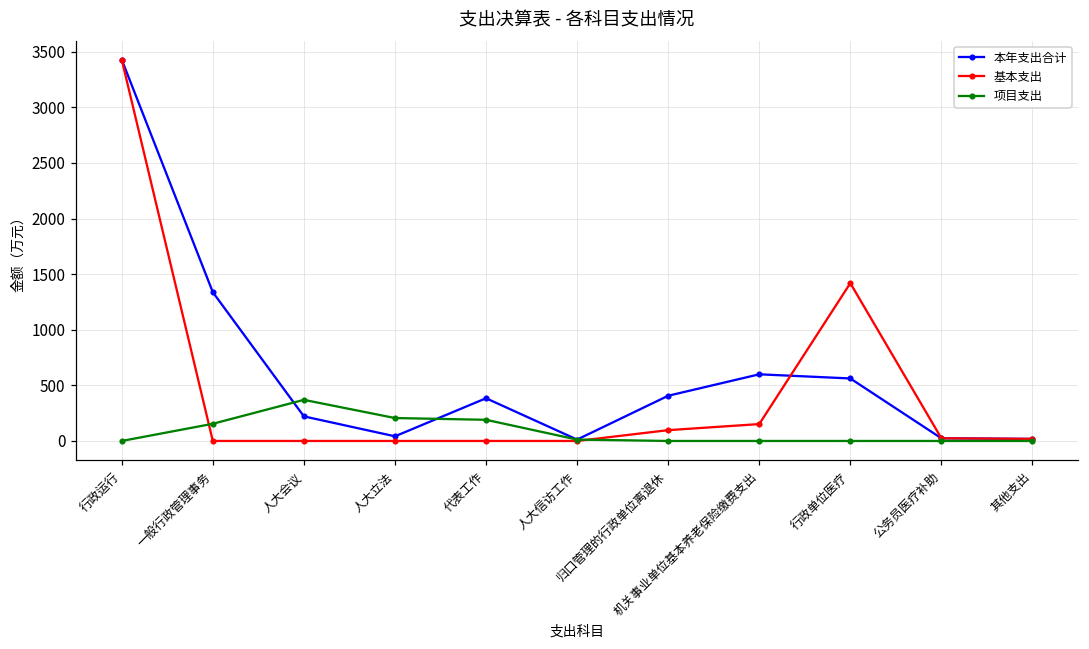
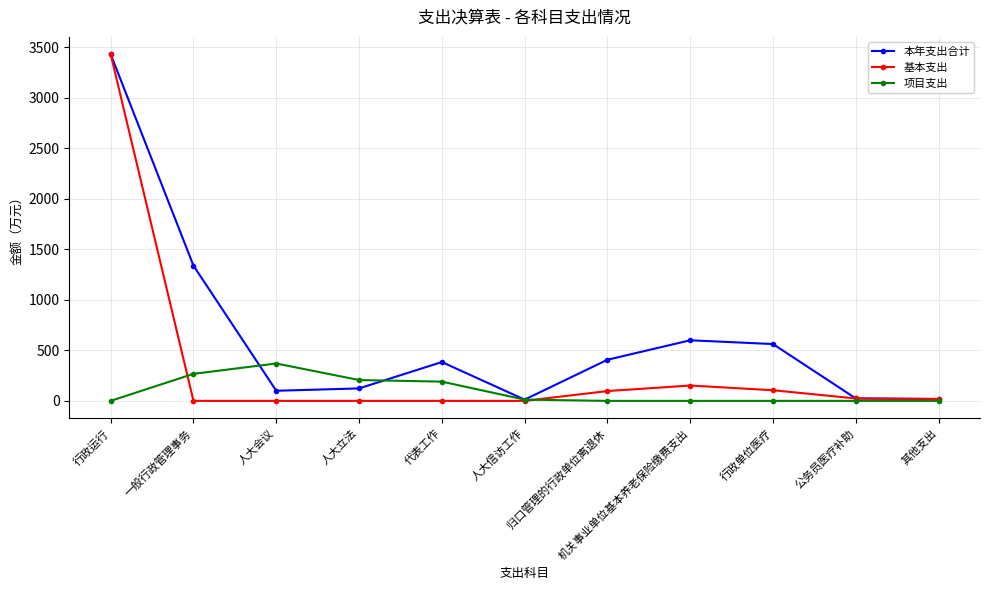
项目支出, 一般行政管理事务: 150 -> 270
本年支出合计, 人大会议: 220 -> 100
本年支出合计, 人大立法: 40 -> 120
基本支出, 行政单位医疗: 1420 -> 110
